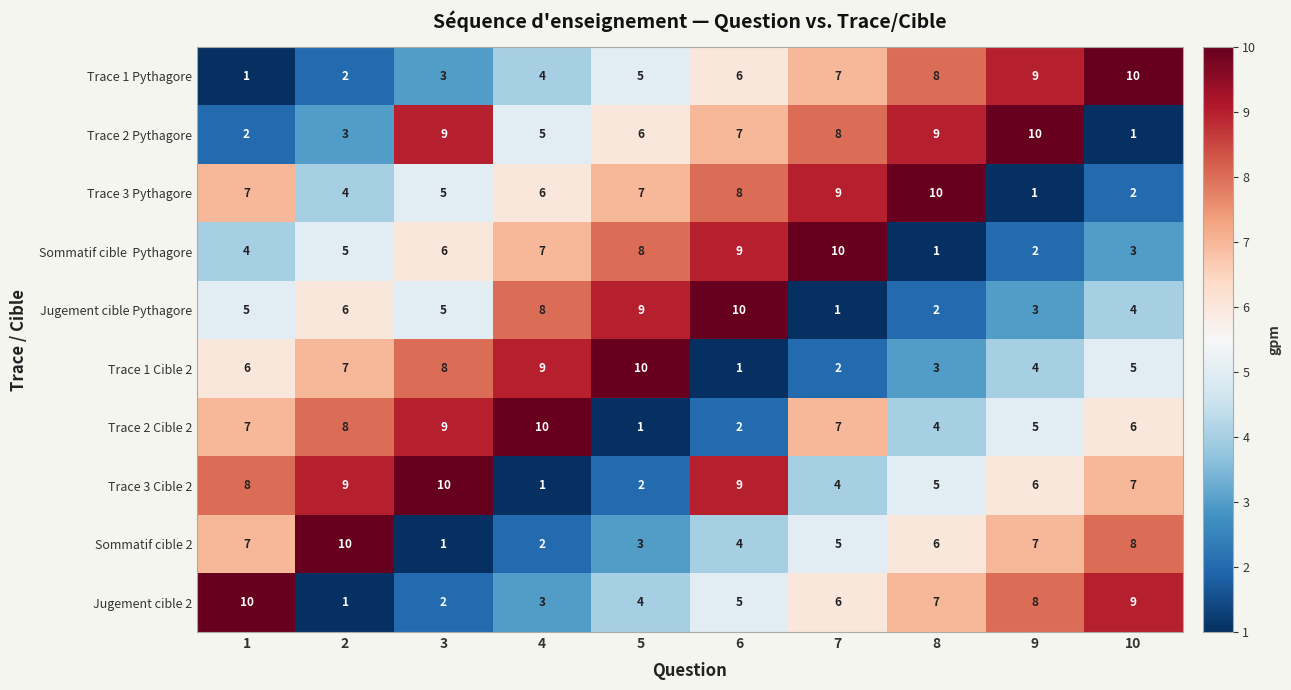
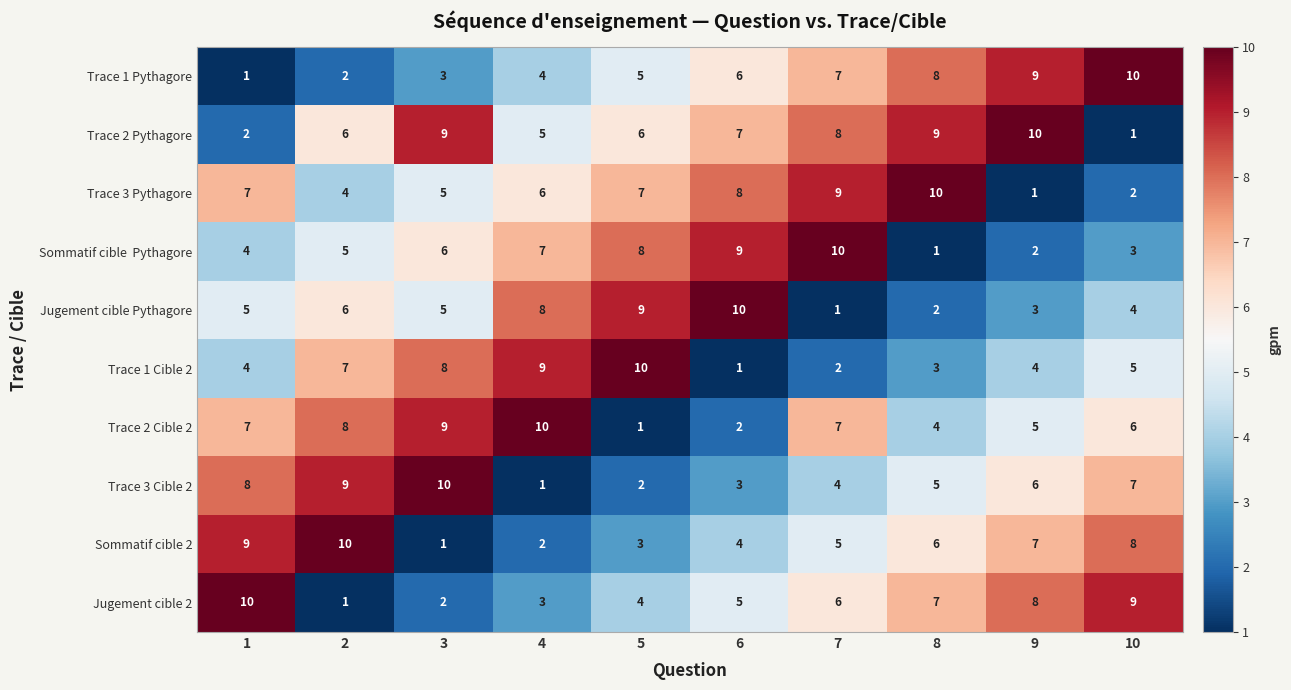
Trace 2 Pythagore, 2: 3 -> 6
Trace 1 Cible 2, 1: 6 -> 4
Trace 3 Cible 2, 6: 9 -> 3
Sommatif cible 2, 1: 7 -> 9
